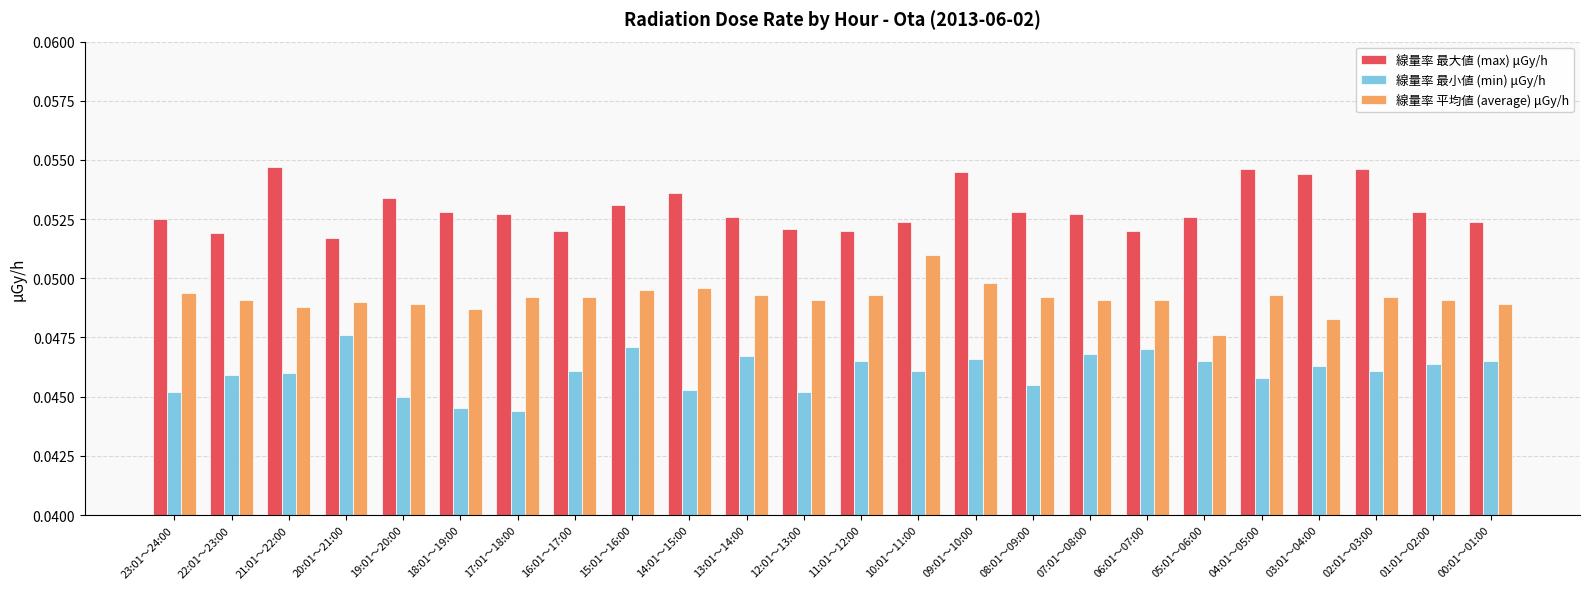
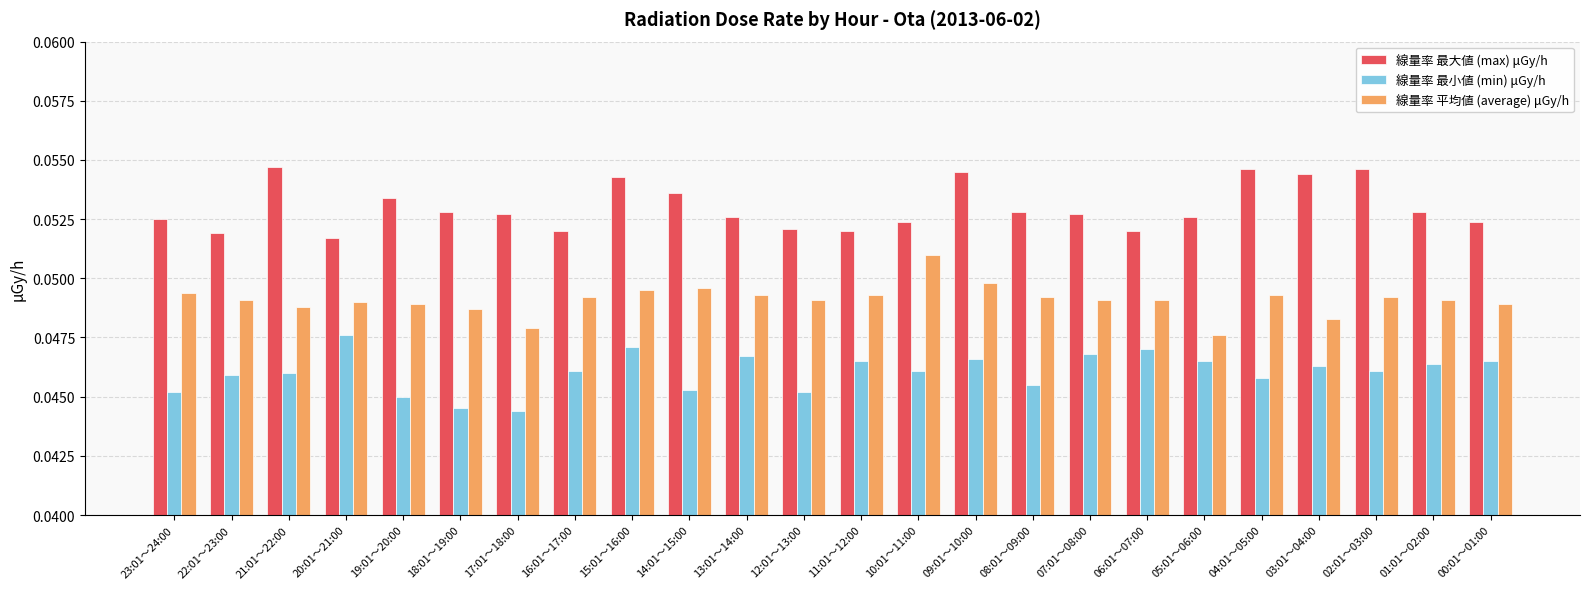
線量率 平均値 (average) μGy/h, 17:01～18:00: 0.0492 -> 0.0479
線量率 最大値 (max) μGy/h, 15:01～16:00: 0.0531 -> 0.0543
